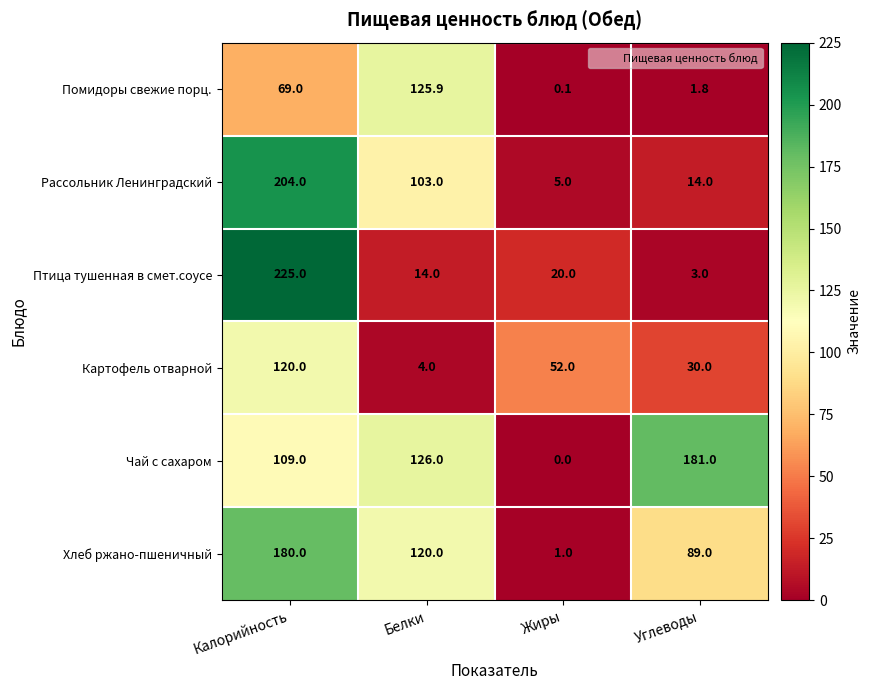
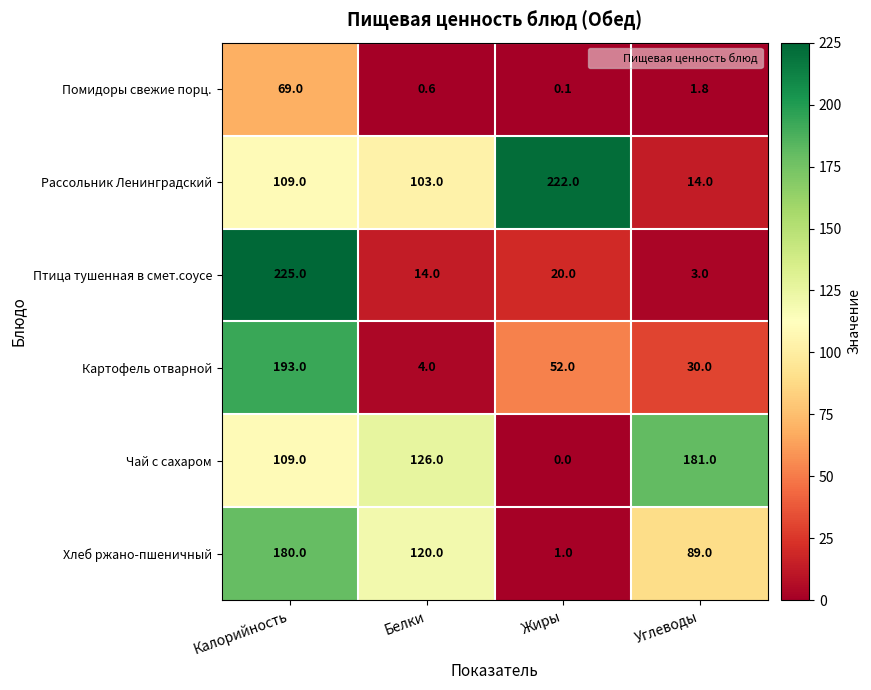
Помидоры свежие порц., Белки: 125.9 -> 0.6
Рассольник Ленинградский, Калорийность: 204.0 -> 109.0
Рассольник Ленинградский, Жиры: 5.0 -> 222.0
Картофель отварной, Калорийность: 120.0 -> 193.0
